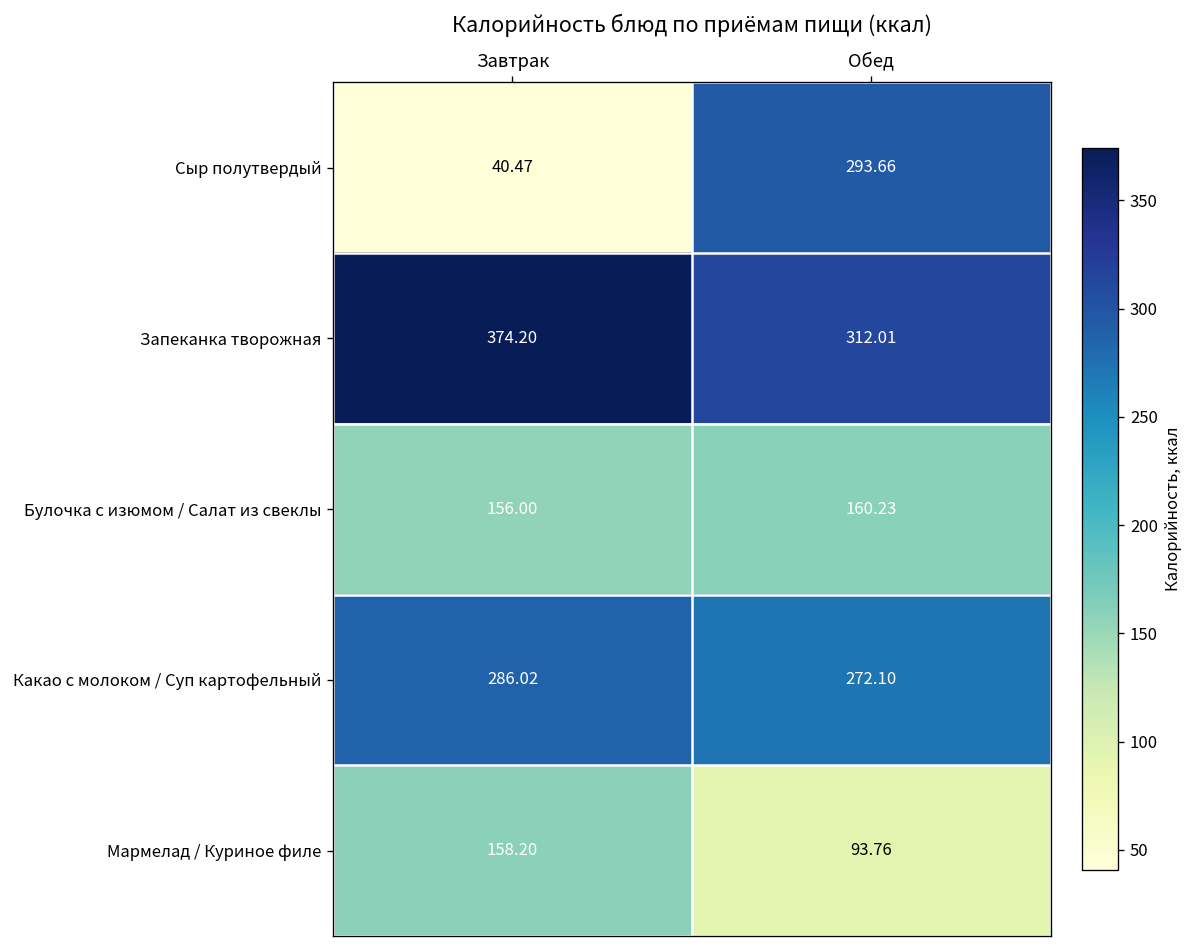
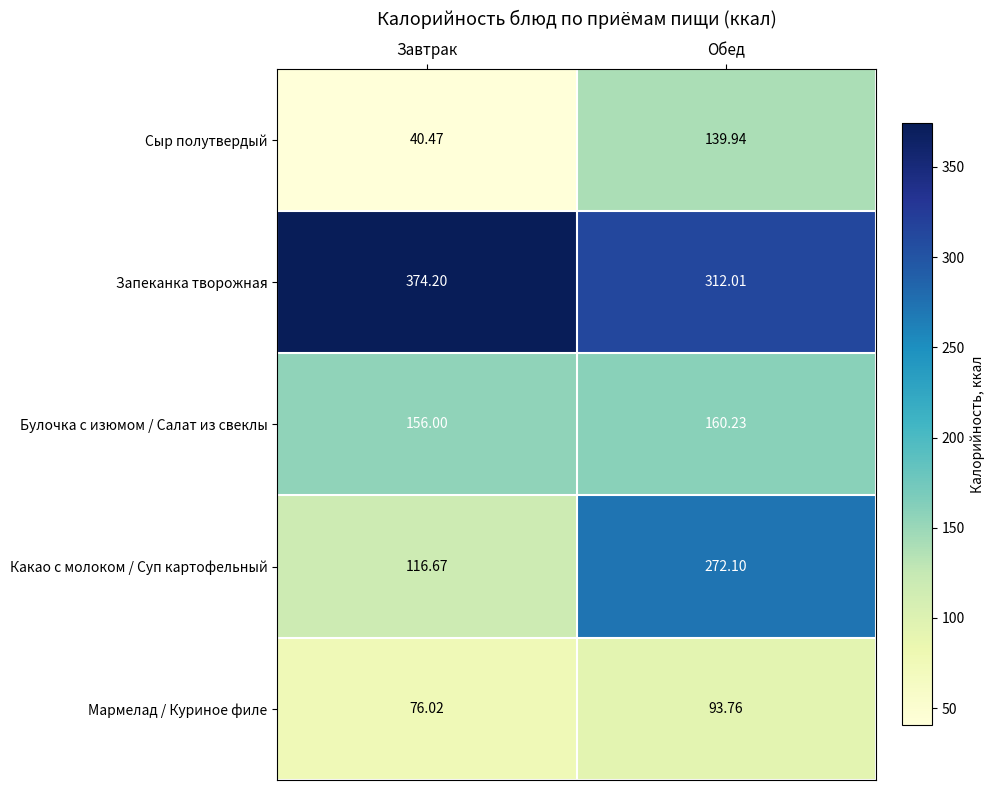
Сыр полутвердый, Обед: 293.66 -> 139.94
Какао с молоком / Суп картофельный, Завтрак: 286.02 -> 116.67
Мармелад / Куриное филе, Завтрак: 158.20 -> 76.02
